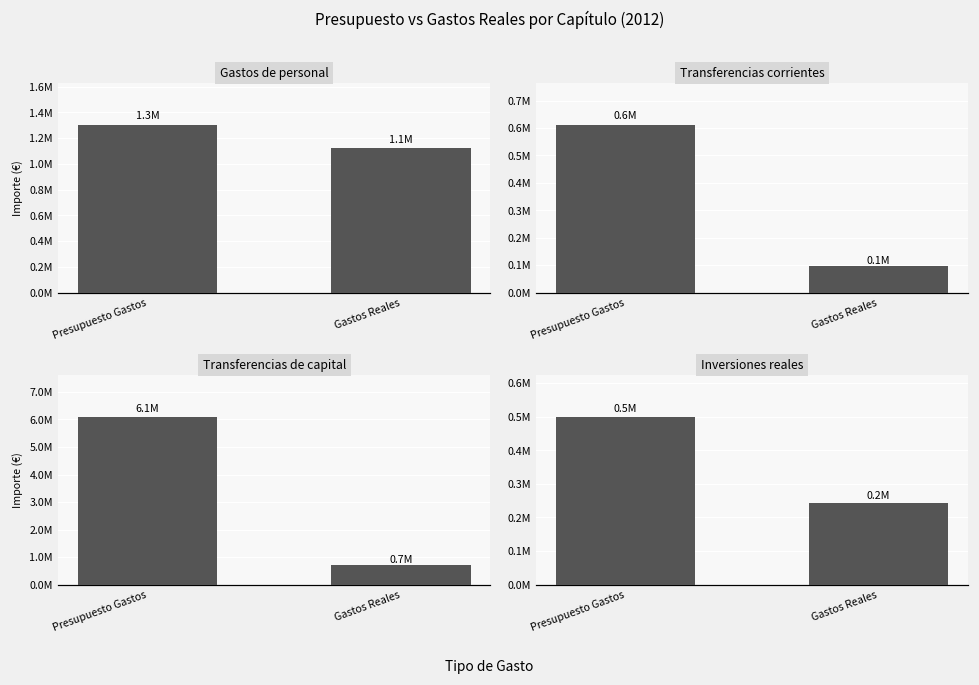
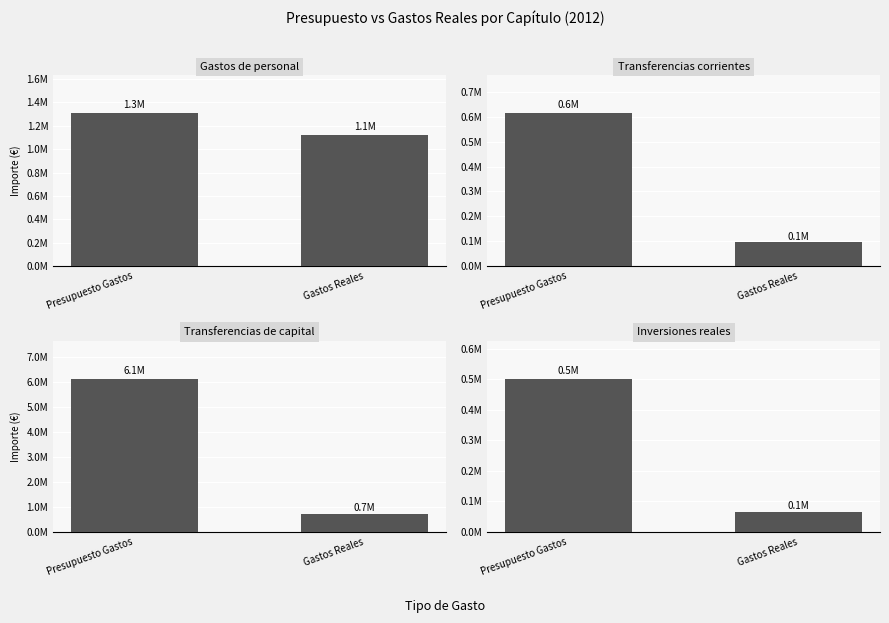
Inversiones reales, Gastos Reales: 0.2M -> 0.1M
